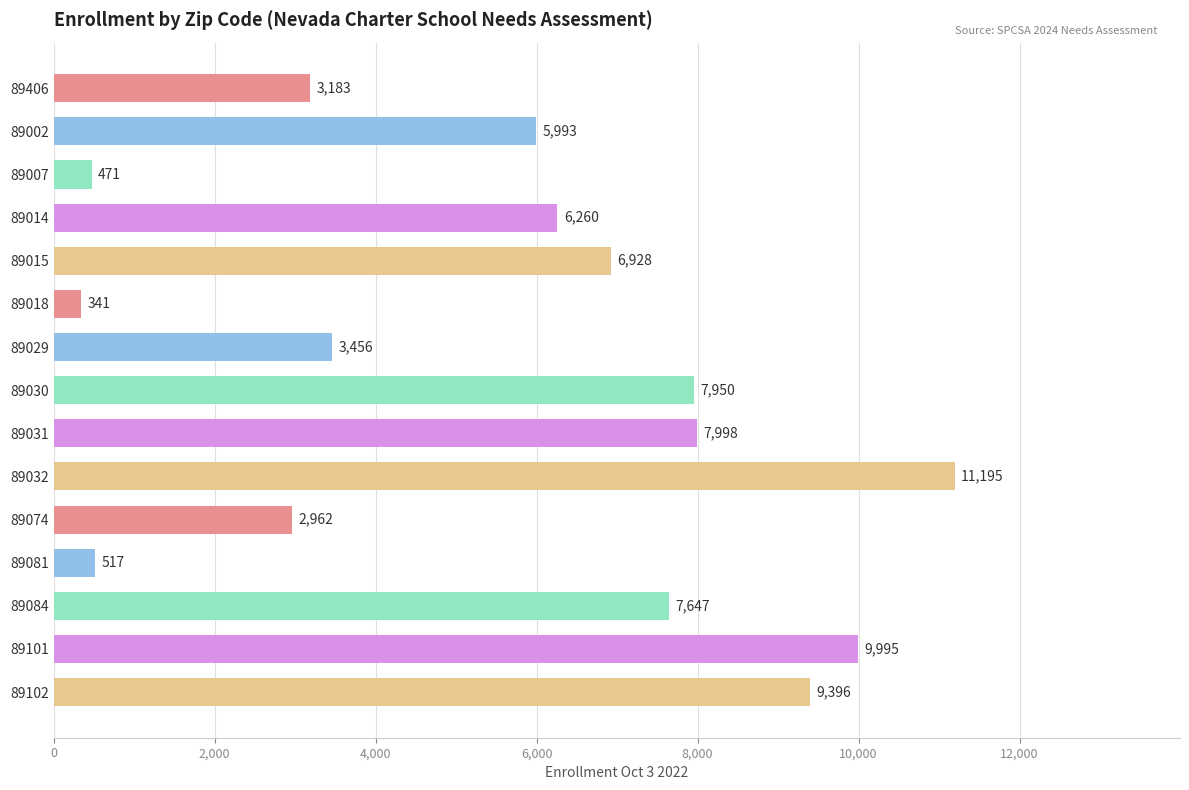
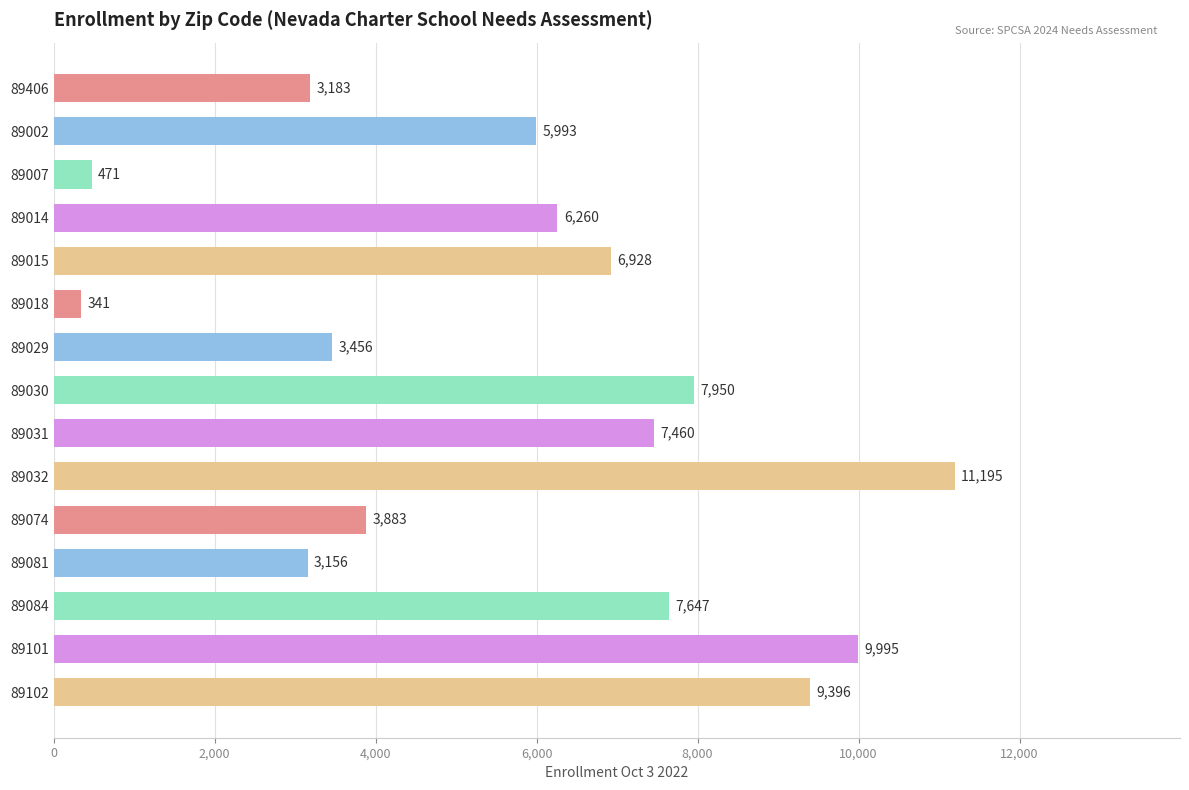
89031: 7,998 -> 7,460
89074: 2,962 -> 3,883
89081: 517 -> 3,156
